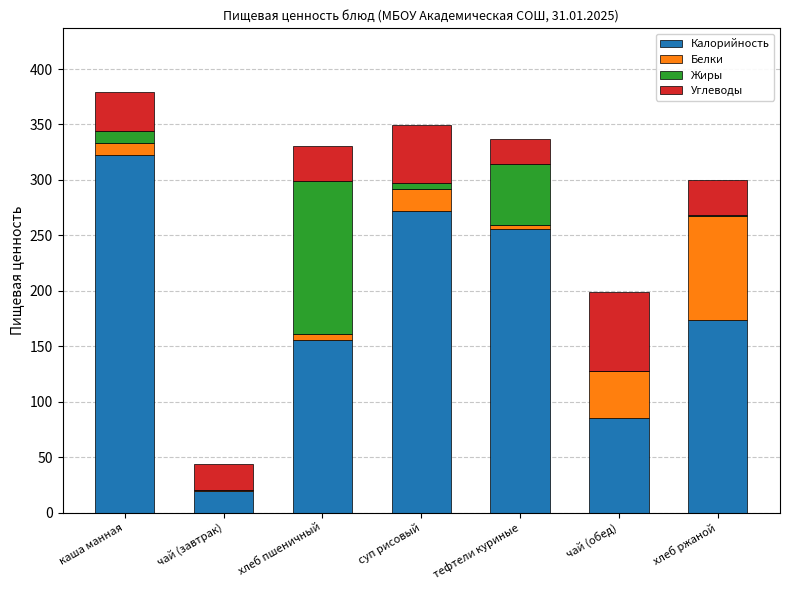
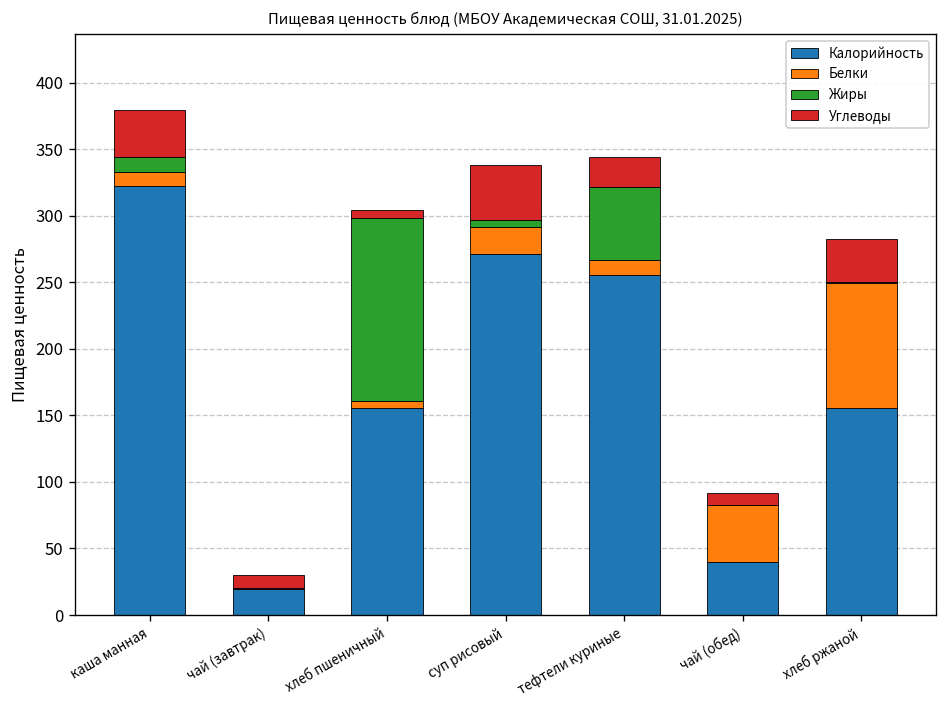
Углеводы, чай (завтрак): 23 -> 9
Углеводы, хлеб пшеничный: 32 -> 6
Углеводы, суп рисовый: 53 -> 41
Белки, тефтели куриные: 4 -> 11
Калорийность, чай (обед): 85 -> 40
Углеводы, чай (обед): 71 -> 9
Калорийность, хлеб ржаной: 174 -> 156
